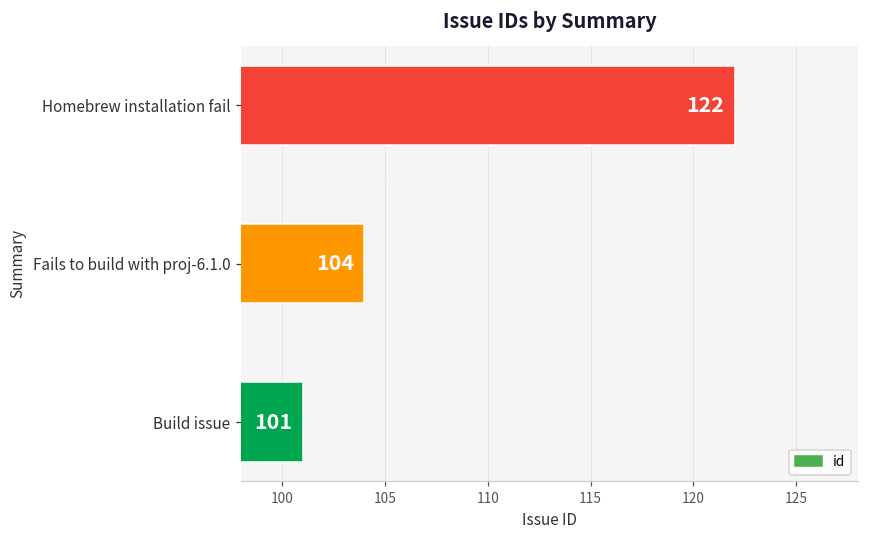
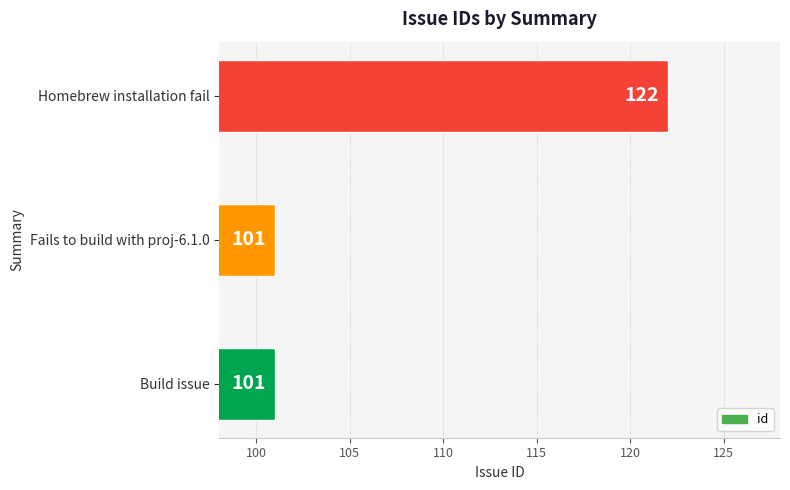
Fails to build with proj-6.1.0: 104 -> 101
